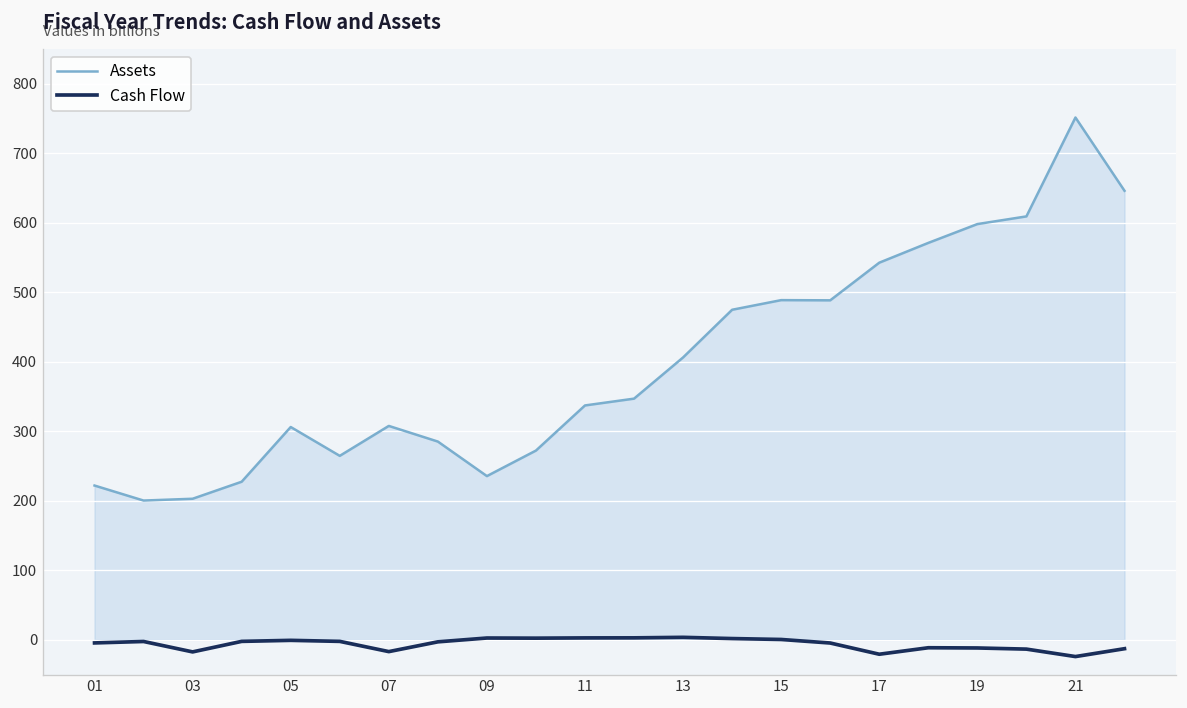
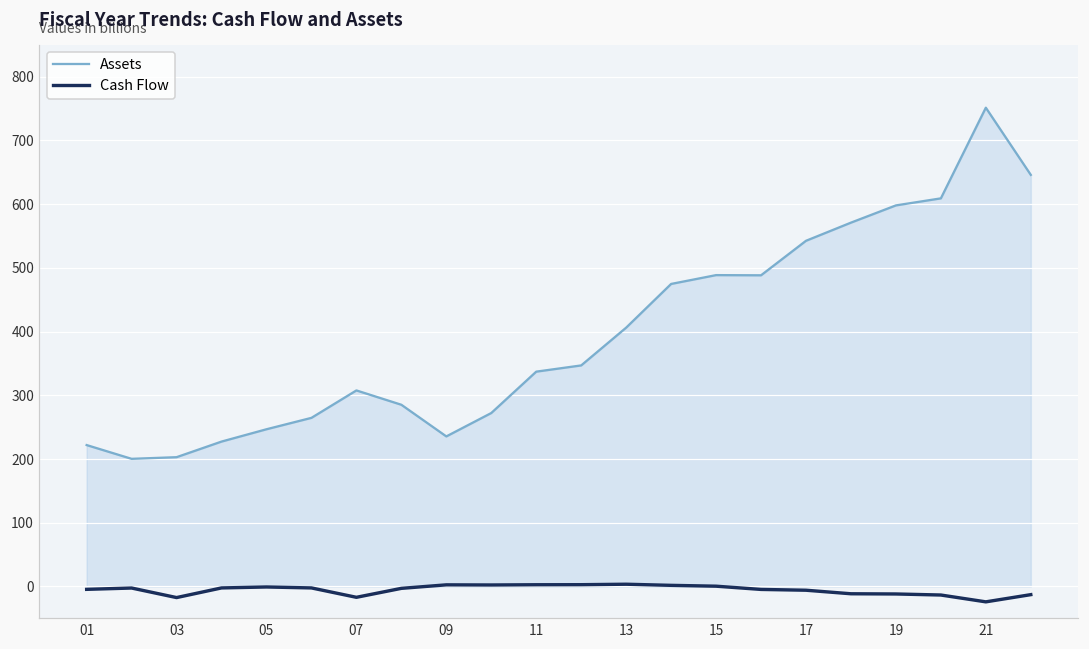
Assets, 05: 310 -> 250
Cash Flow, 17: -20 -> -10
